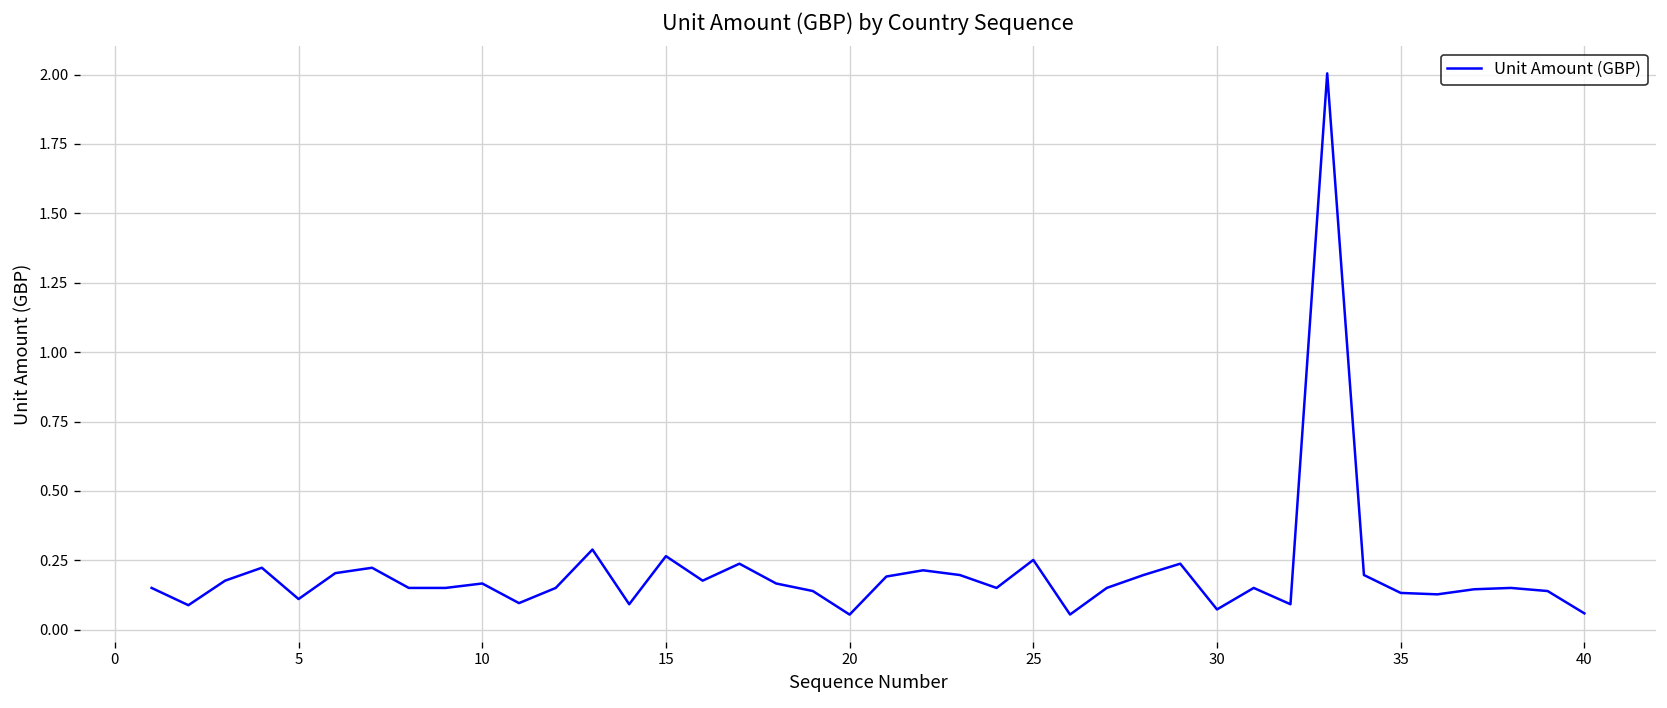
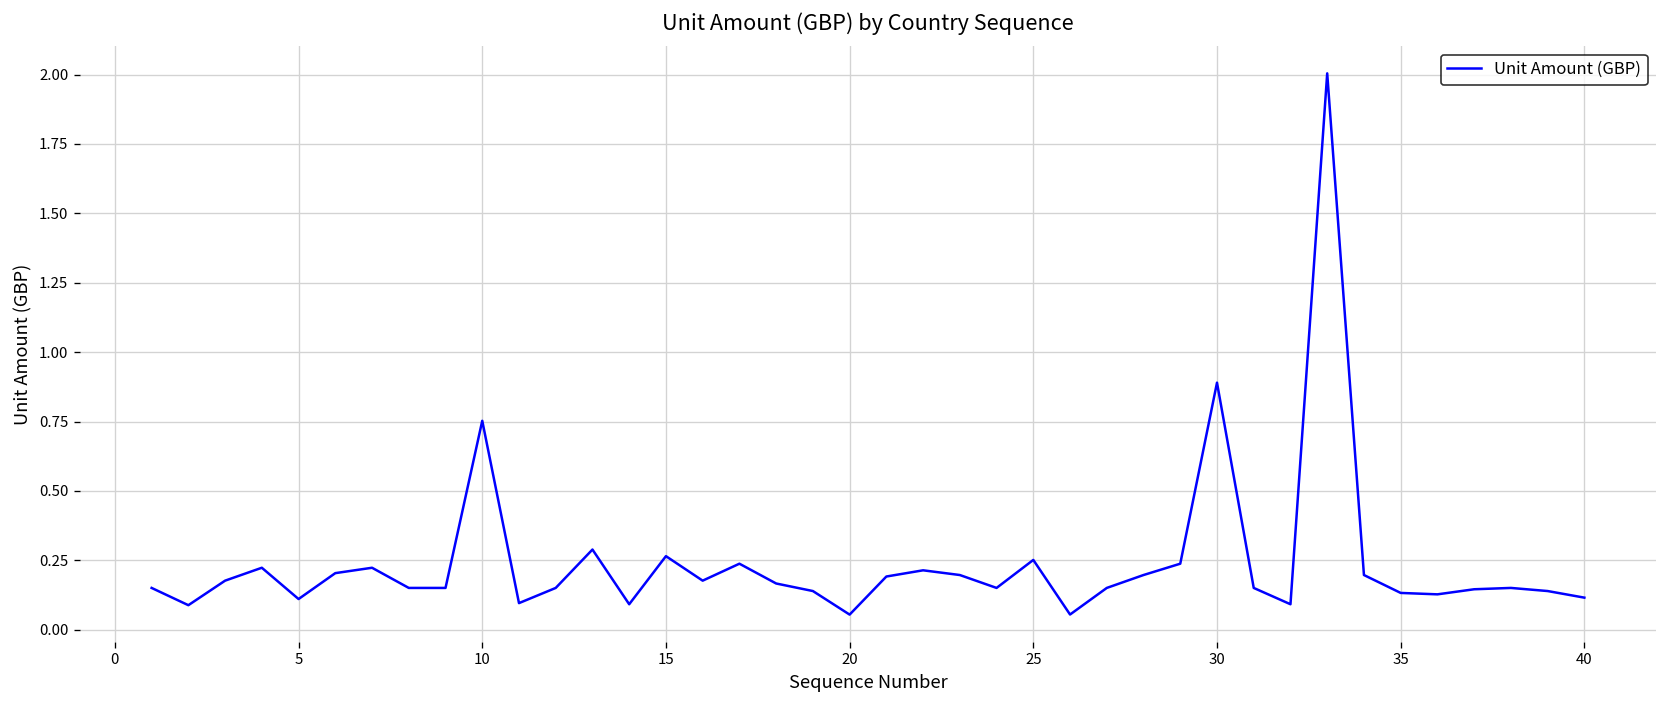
10: 0.17 -> 0.75
30: 0.07 -> 0.89
40: 0.06 -> 0.12
